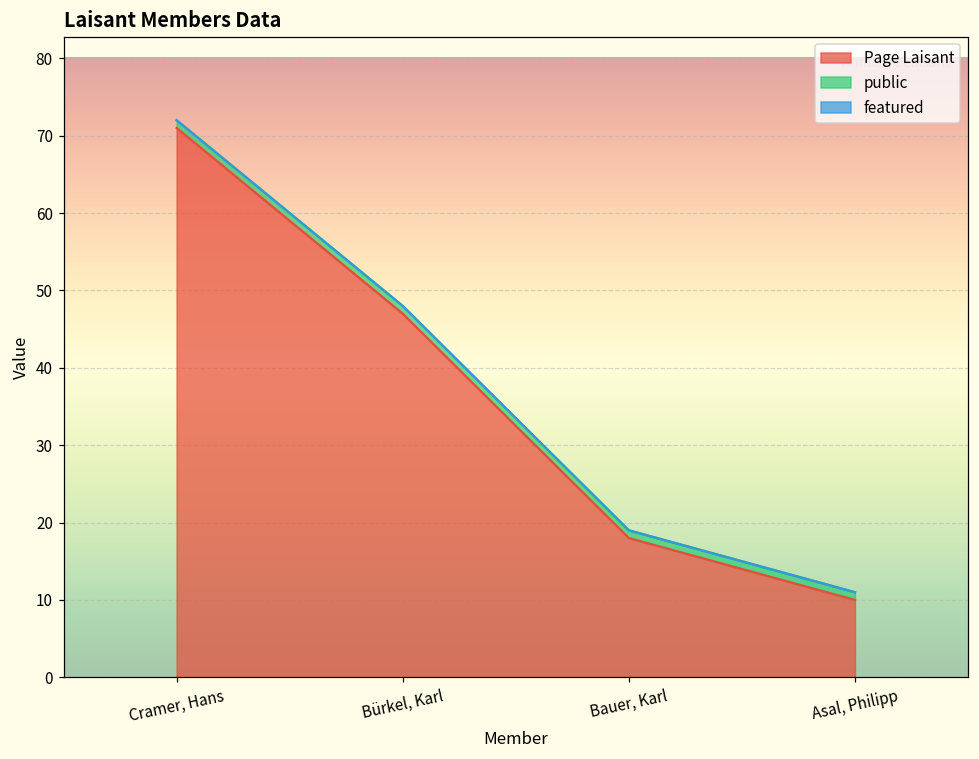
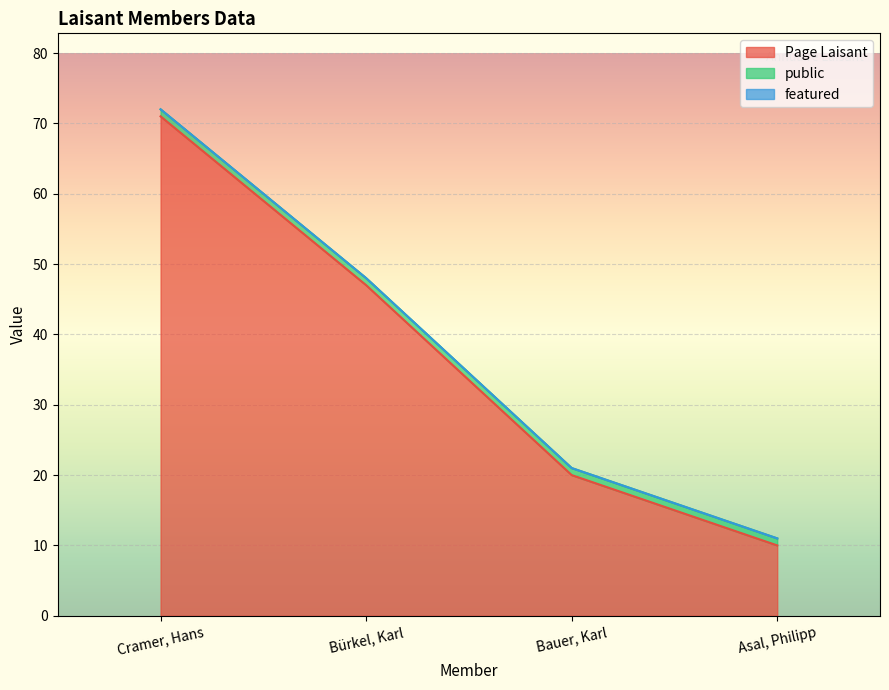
Page Laisant, Bauer, Karl: 18 -> 20
